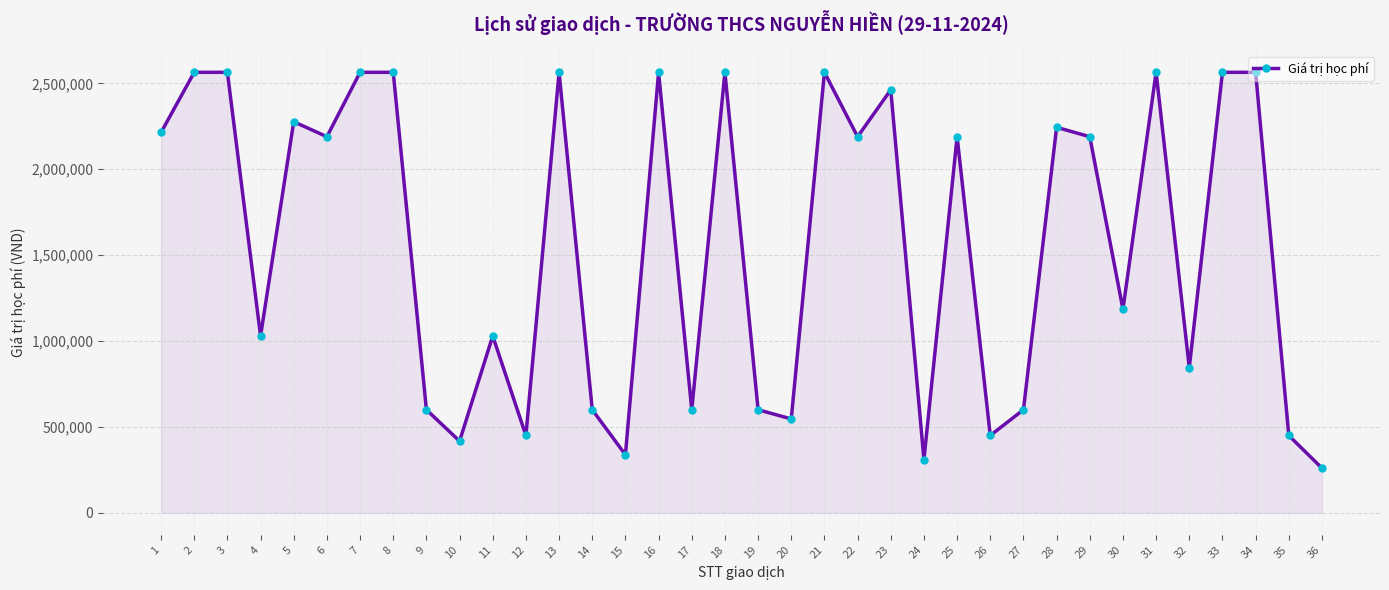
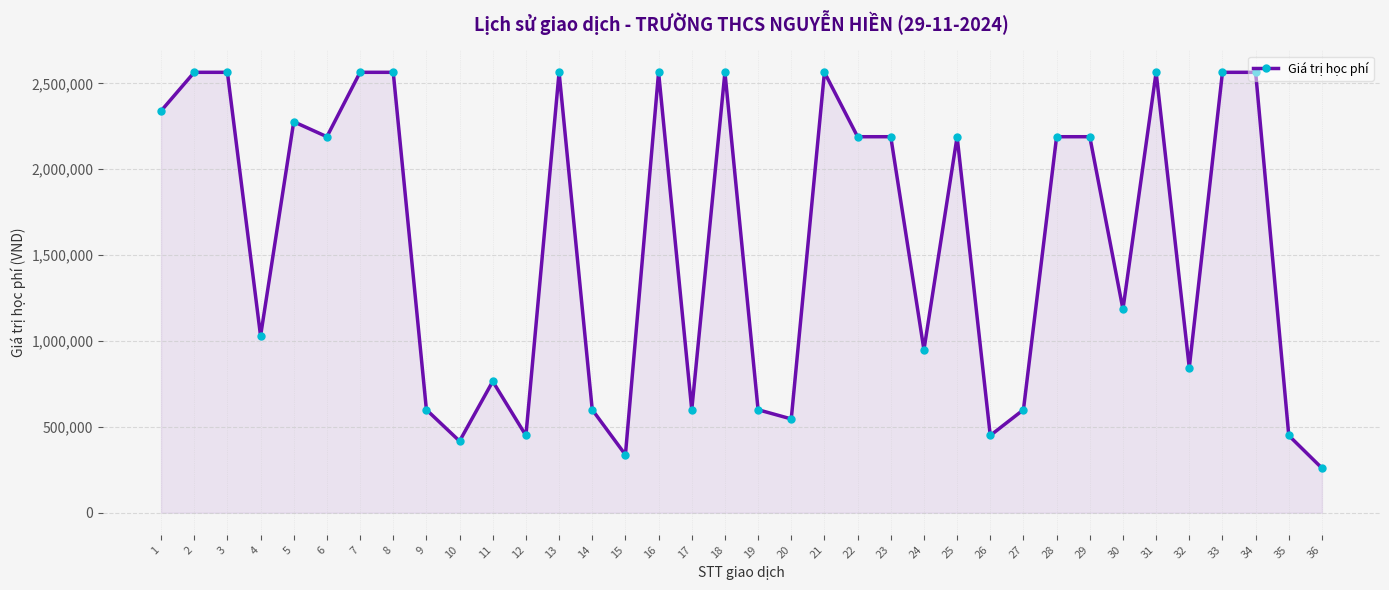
1: 2,210,000 -> 2,340,000
11: 1,030,000 -> 770,000
23: 2,460,000 -> 2,190,000
24: 310,000 -> 950,000
28: 2,240,000 -> 2,190,000
